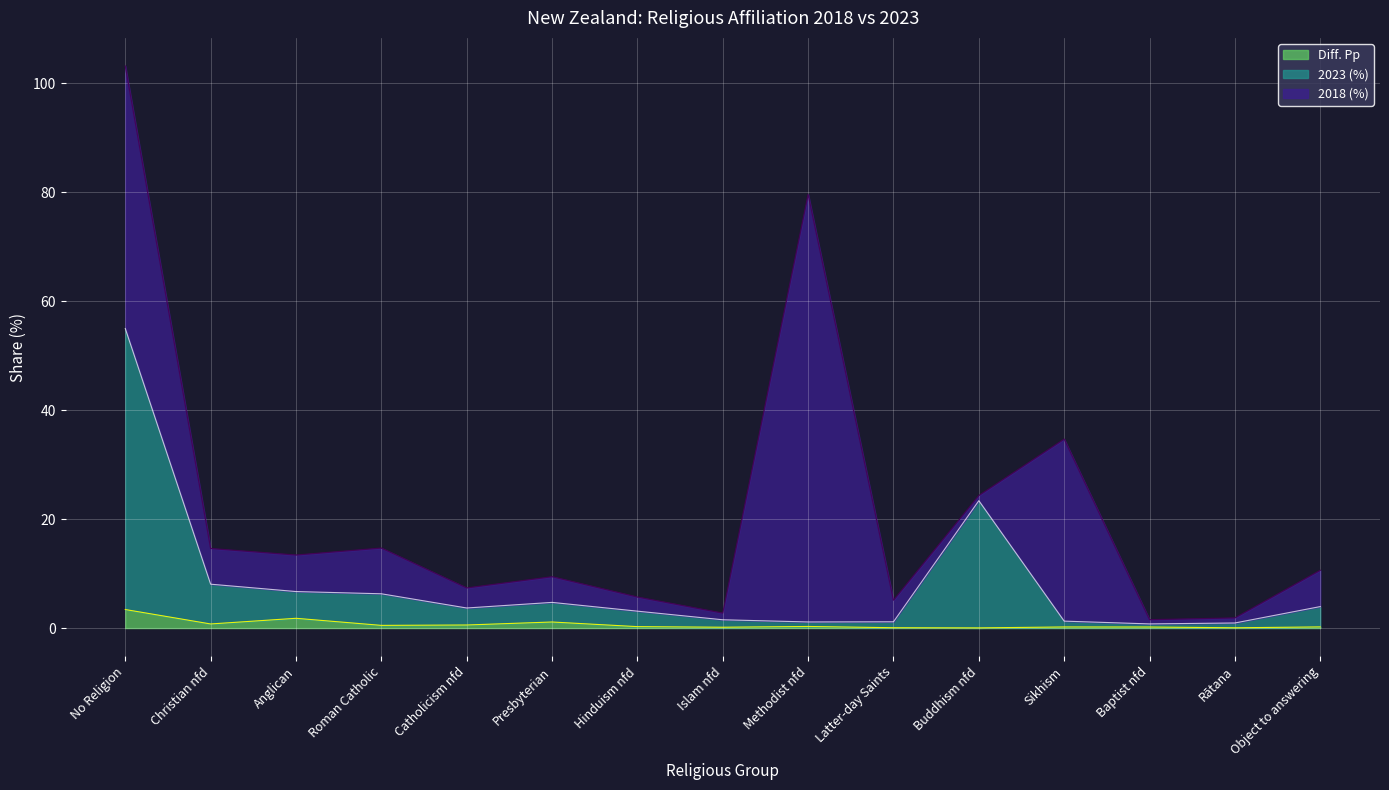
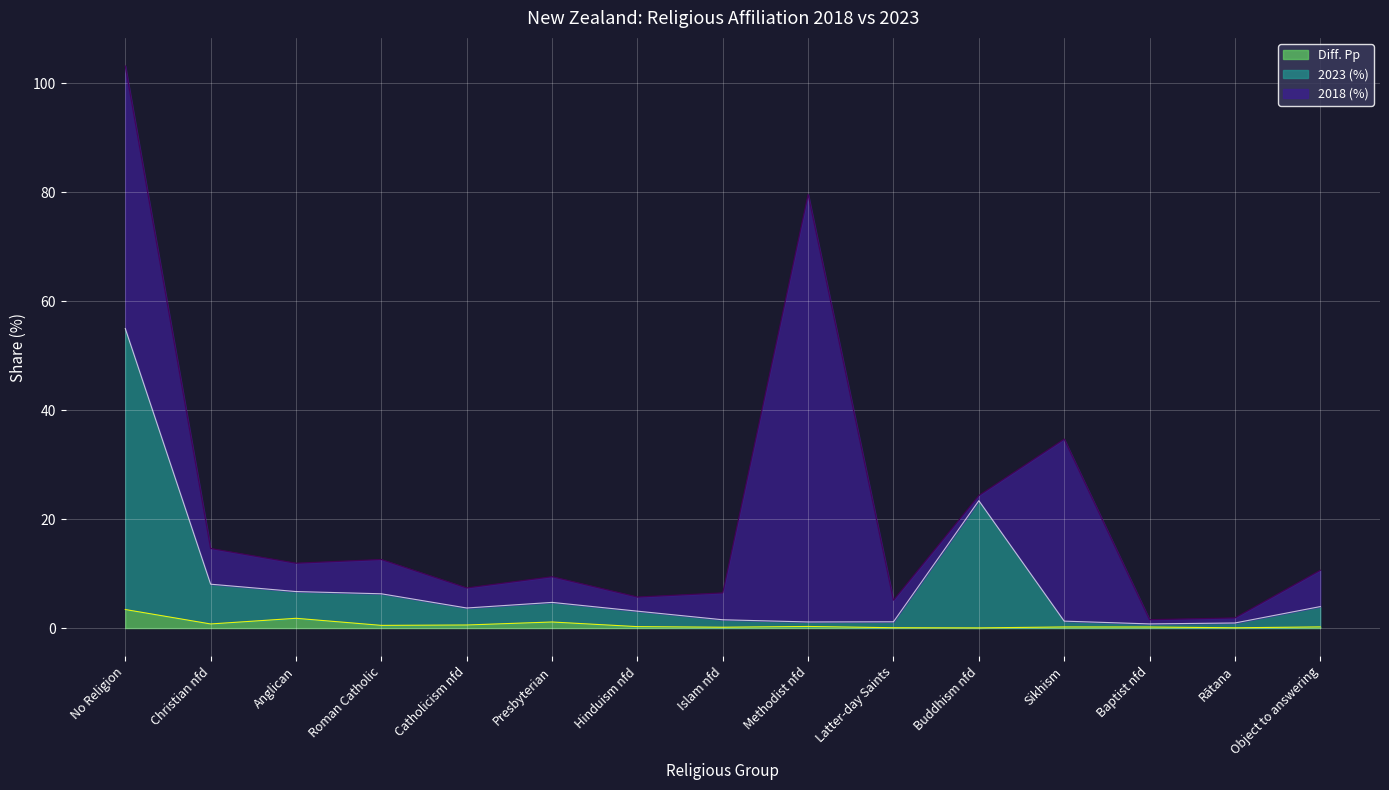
2018 (%), Anglican: 7 -> 5
2018 (%), Roman Catholic: 8 -> 6
2018 (%), Islam nfd: 1 -> 5
